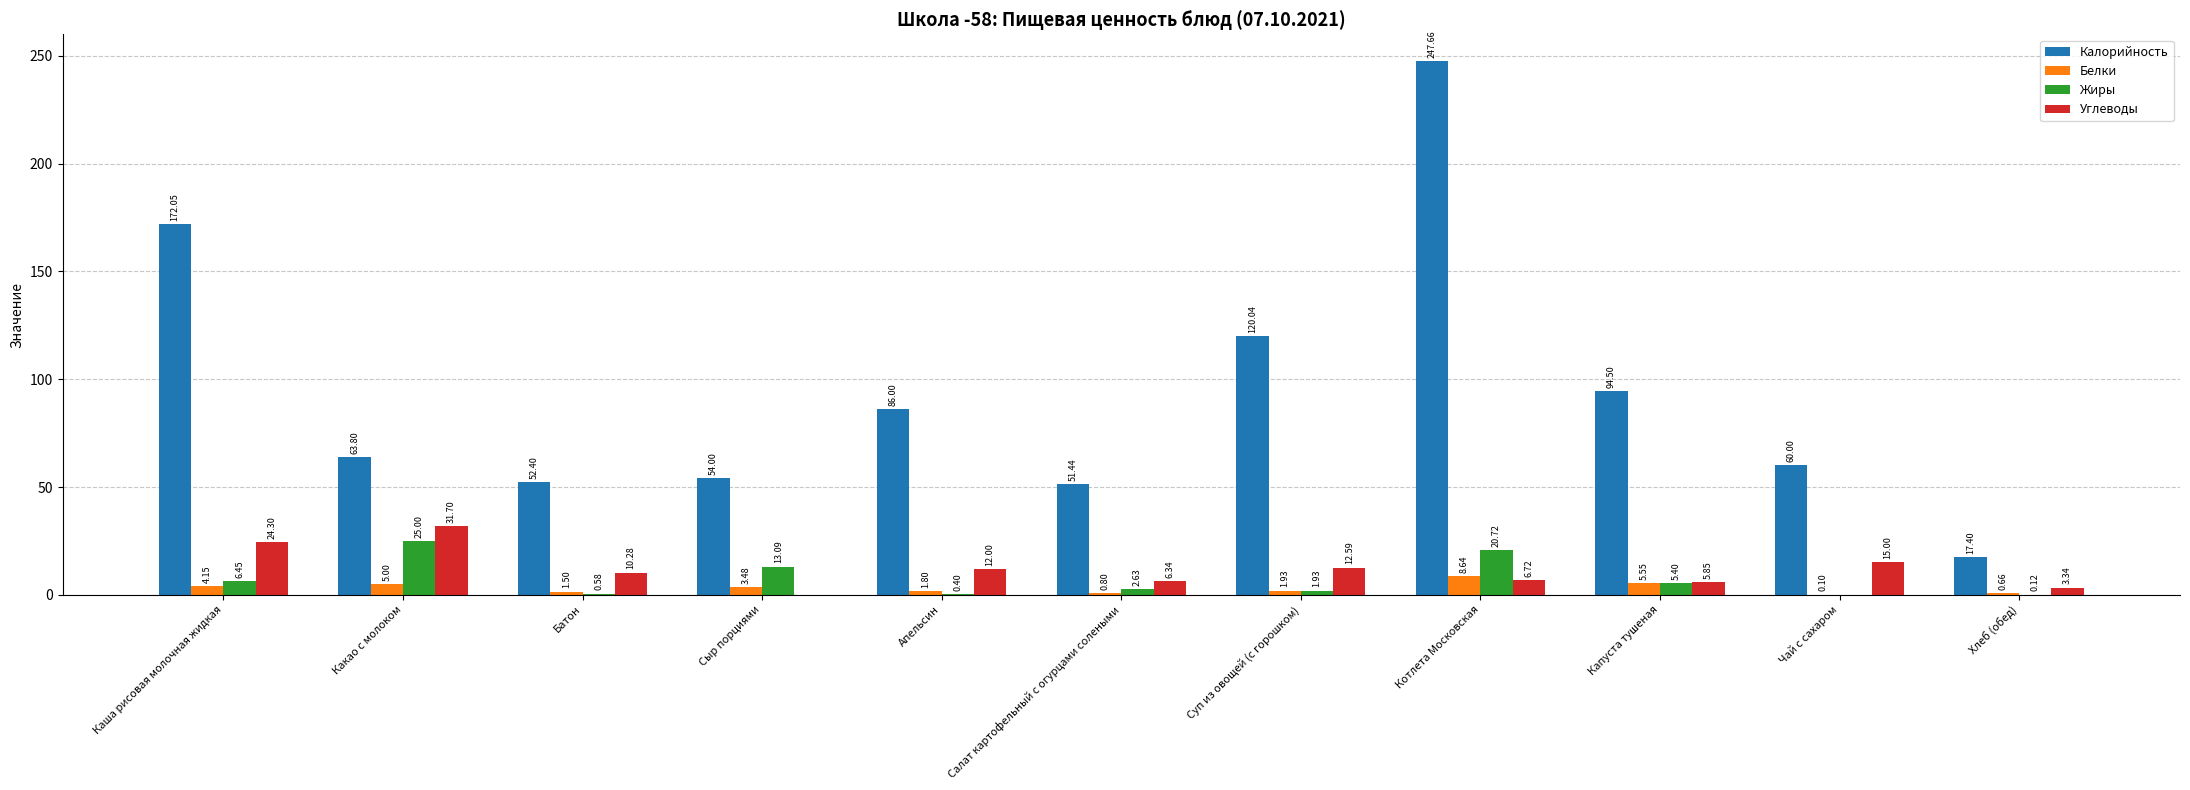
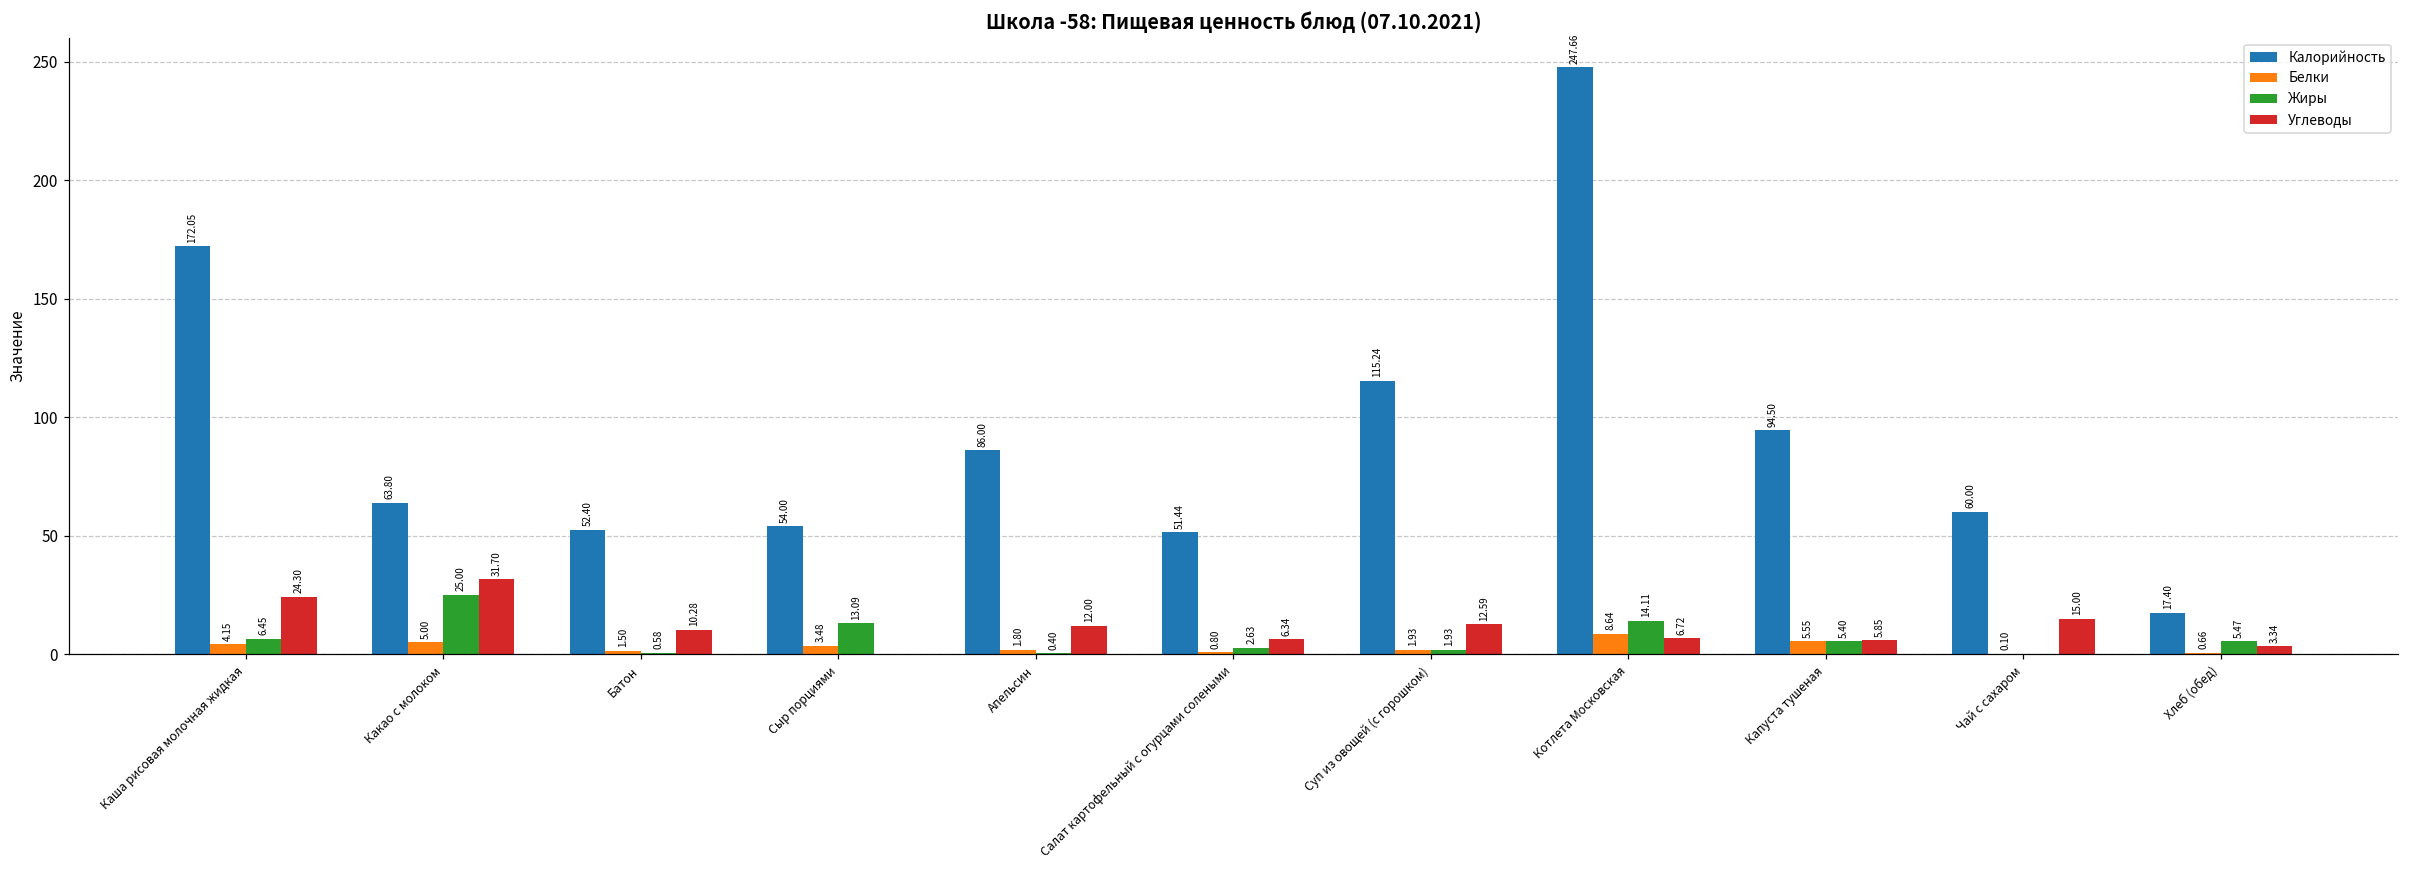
Калорийность, Суп из овощей (с горошком): 120.04 -> 115.24
Жиры, Котлета Московская: 20.72 -> 14.11
Жиры, Хлеб (обед): 0.12 -> 5.47
